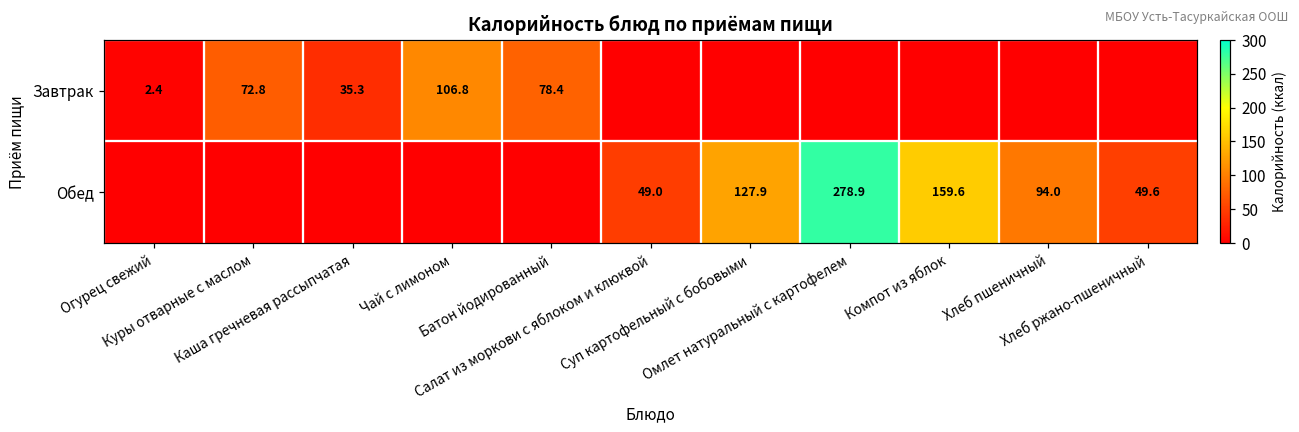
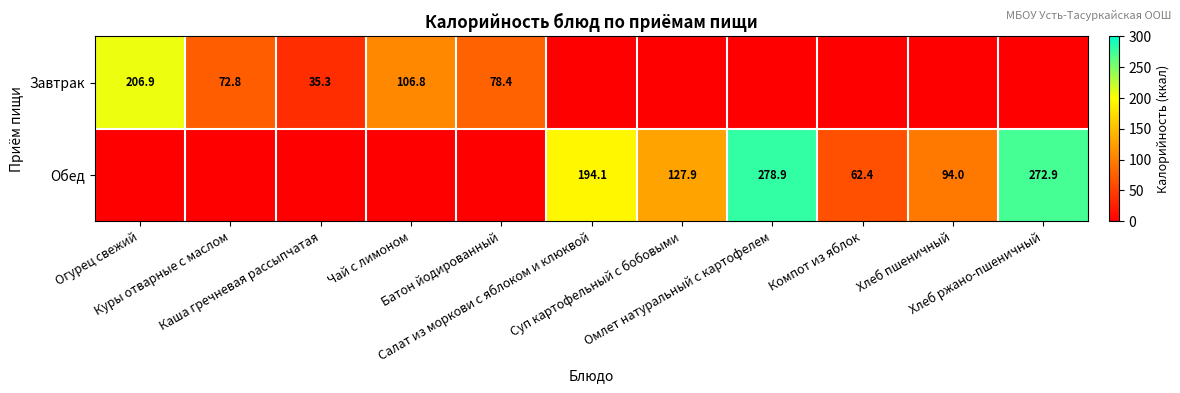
Завтрак, Огурец свежий: 2.4 -> 206.9
Обед, Салат из моркови с яблоком и клюквой: 49.0 -> 194.1
Обед, Компот из яблок: 159.6 -> 62.4
Обед, Хлеб ржано-пшеничный: 49.6 -> 272.9
